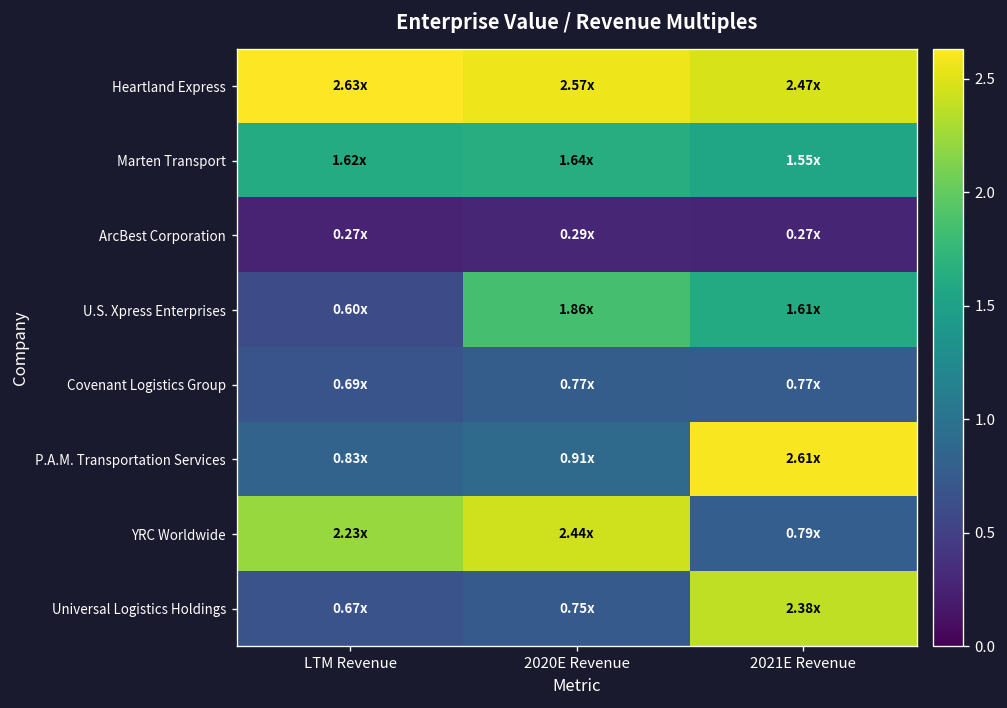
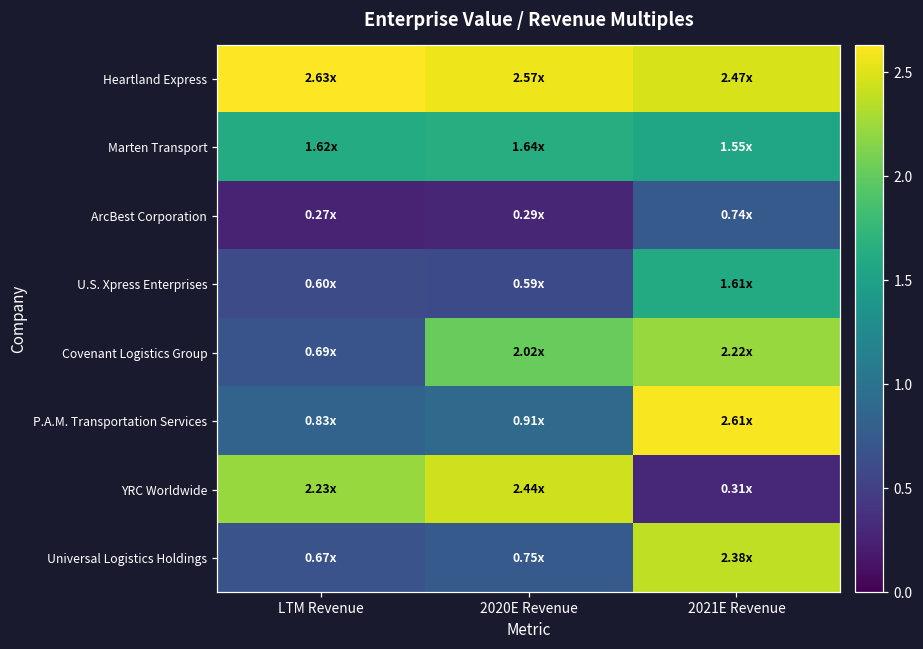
ArcBest Corporation, 2021E Revenue: 0.27x -> 0.74x
U.S. Xpress Enterprises, 2020E Revenue: 1.86x -> 0.59x
Covenant Logistics Group, 2020E Revenue: 0.77x -> 2.02x
Covenant Logistics Group, 2021E Revenue: 0.77x -> 2.22x
YRC Worldwide, 2021E Revenue: 0.79x -> 0.31x
